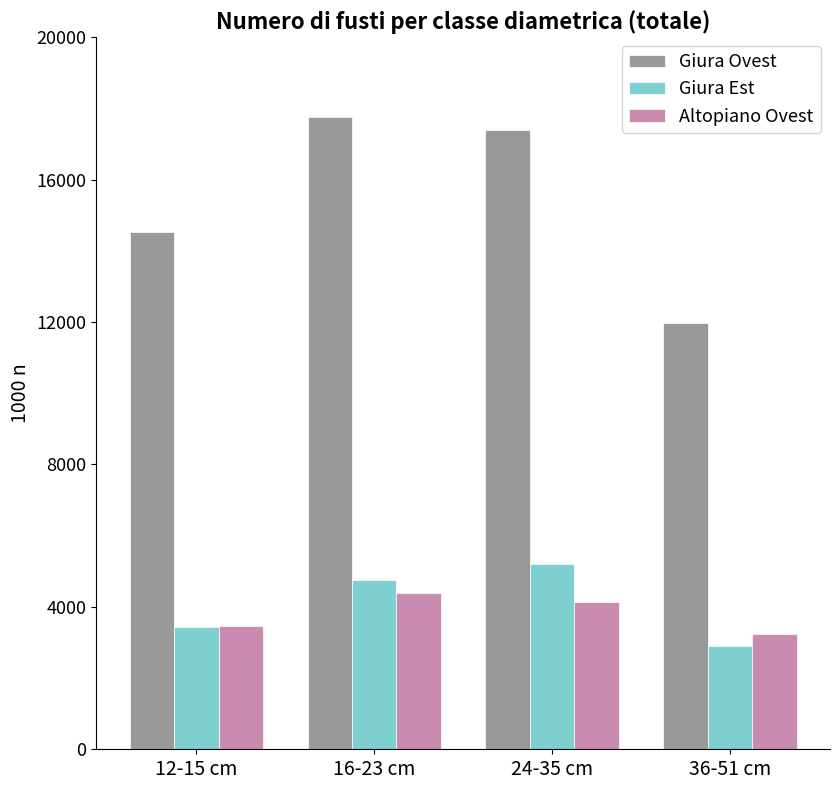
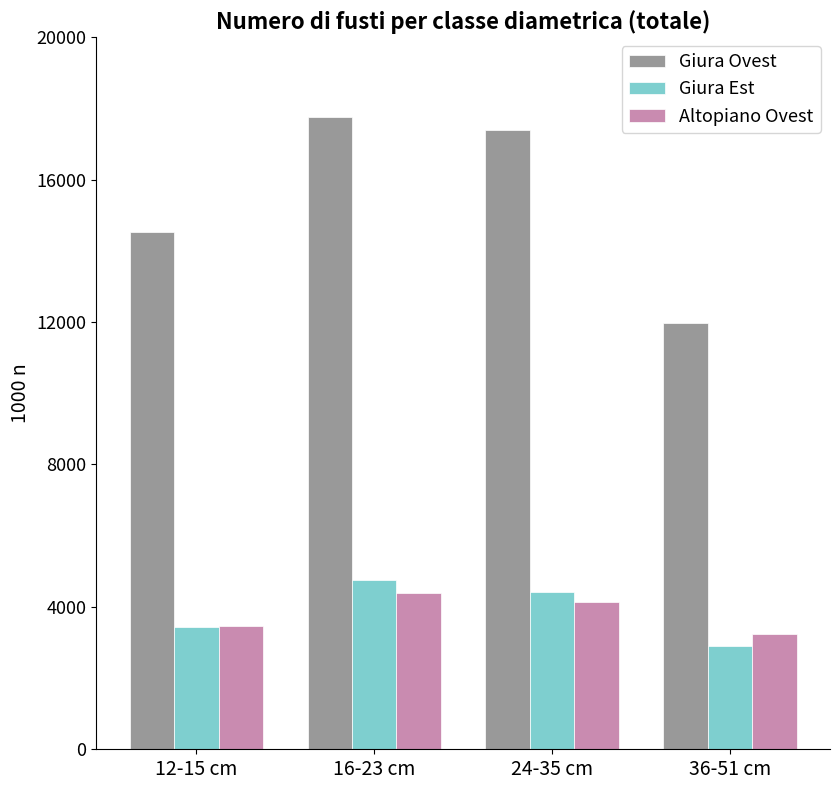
Giura Est, 24-35 cm: 5200 -> 4400
